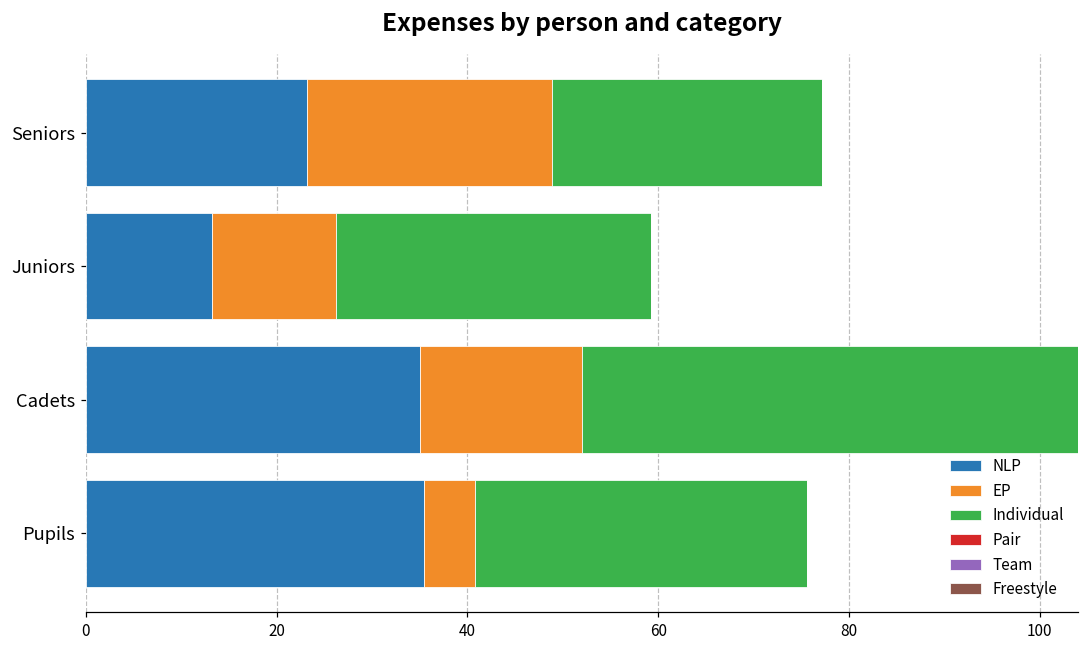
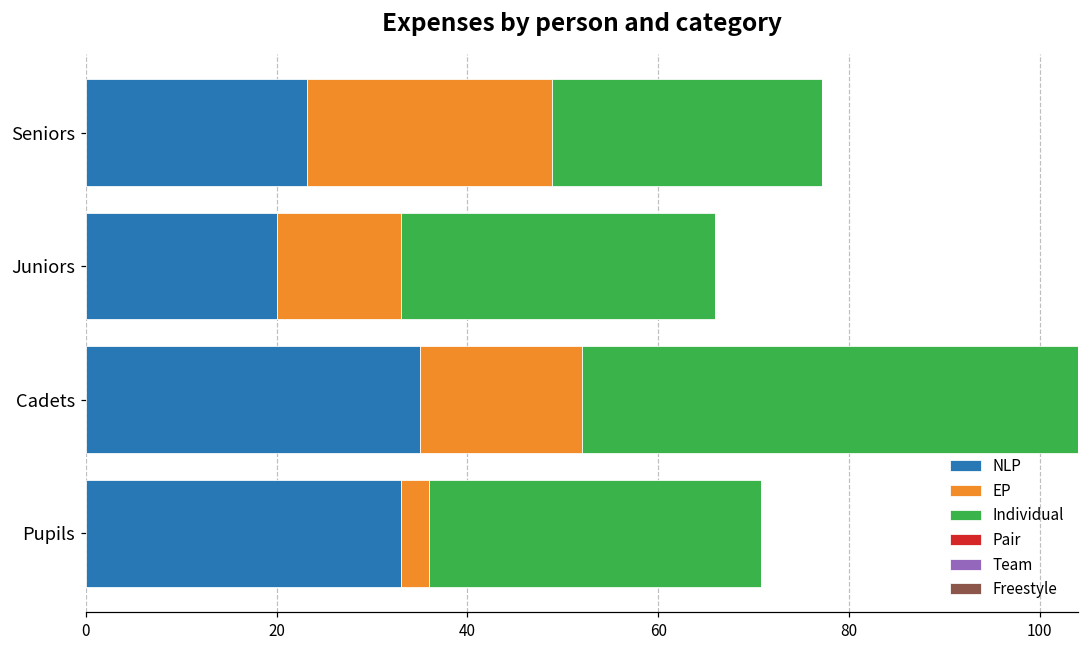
NLP, Juniors: 13 -> 20
NLP, Pupils: 36 -> 33
EP, Pupils: 5 -> 3
